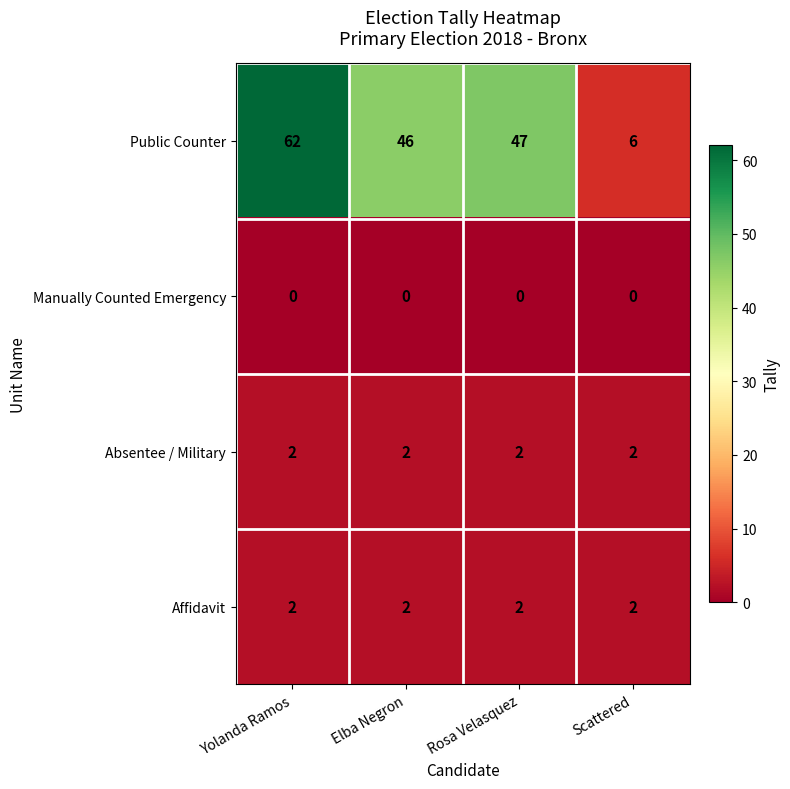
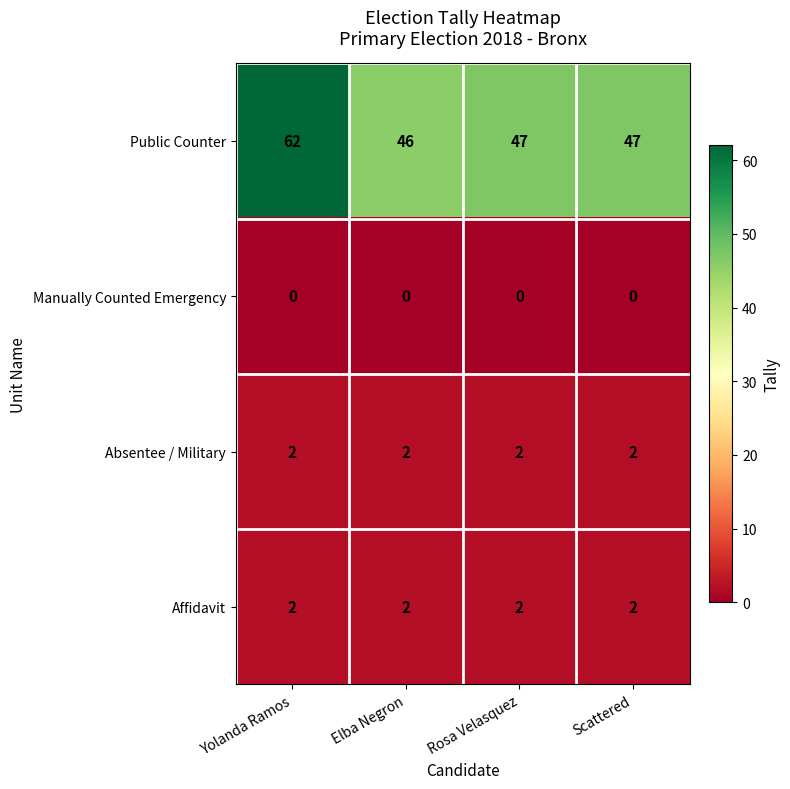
Public Counter, Scattered: 6 -> 47
